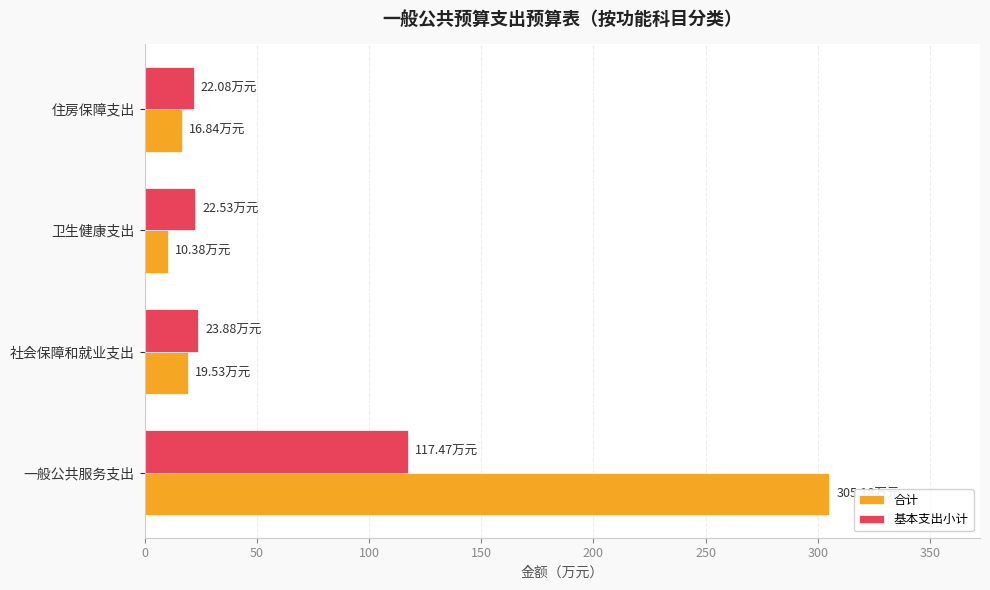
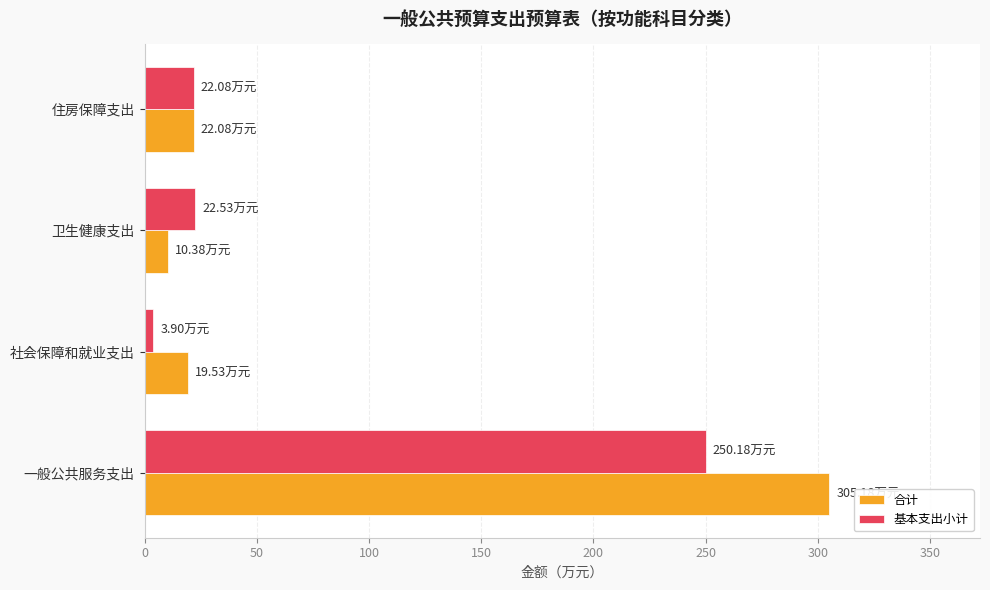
合计, 住房保障支出: 16.84 -> 22.08
基本支出小计, 社会保障和就业支出: 23.88 -> 3.90
基本支出小计, 一般公共服务支出: 117.47 -> 250.18
